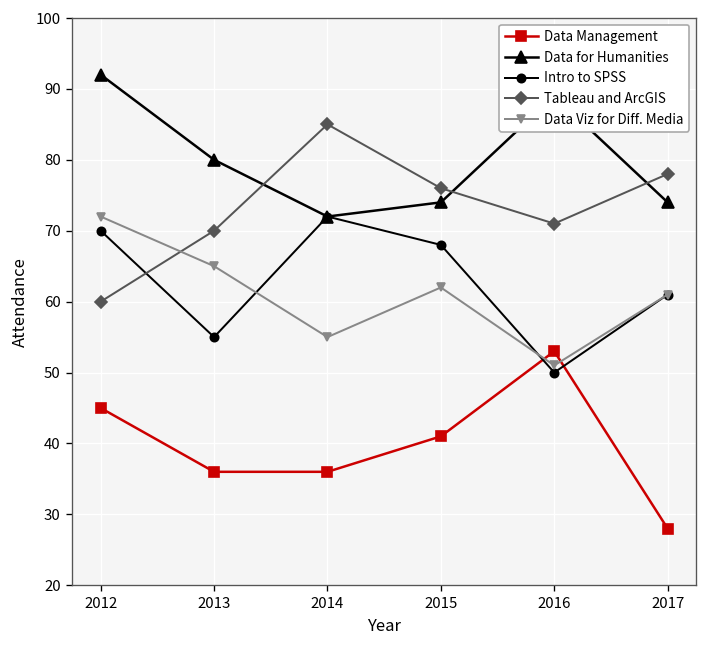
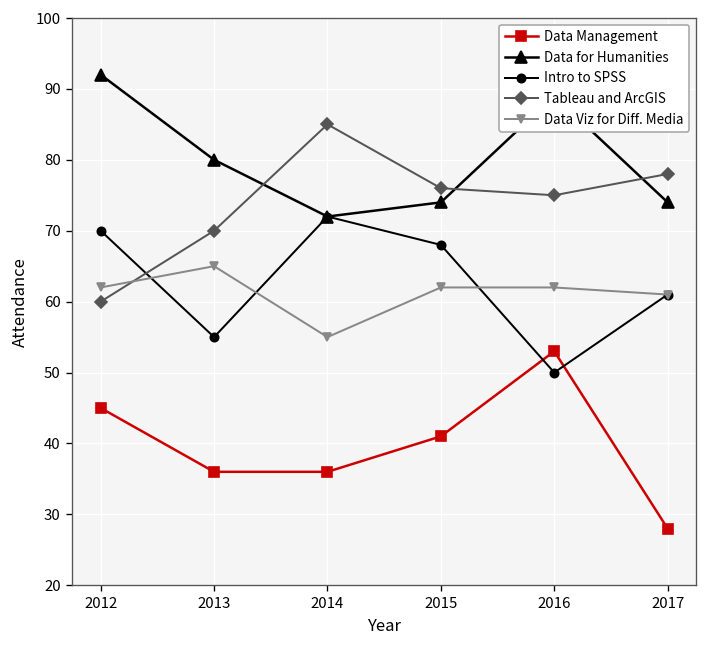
Data Viz for Diff. Media, 2012: 72 -> 62
Tableau and ArcGIS, 2016: 71 -> 75
Data Viz for Diff. Media, 2016: 51 -> 62
